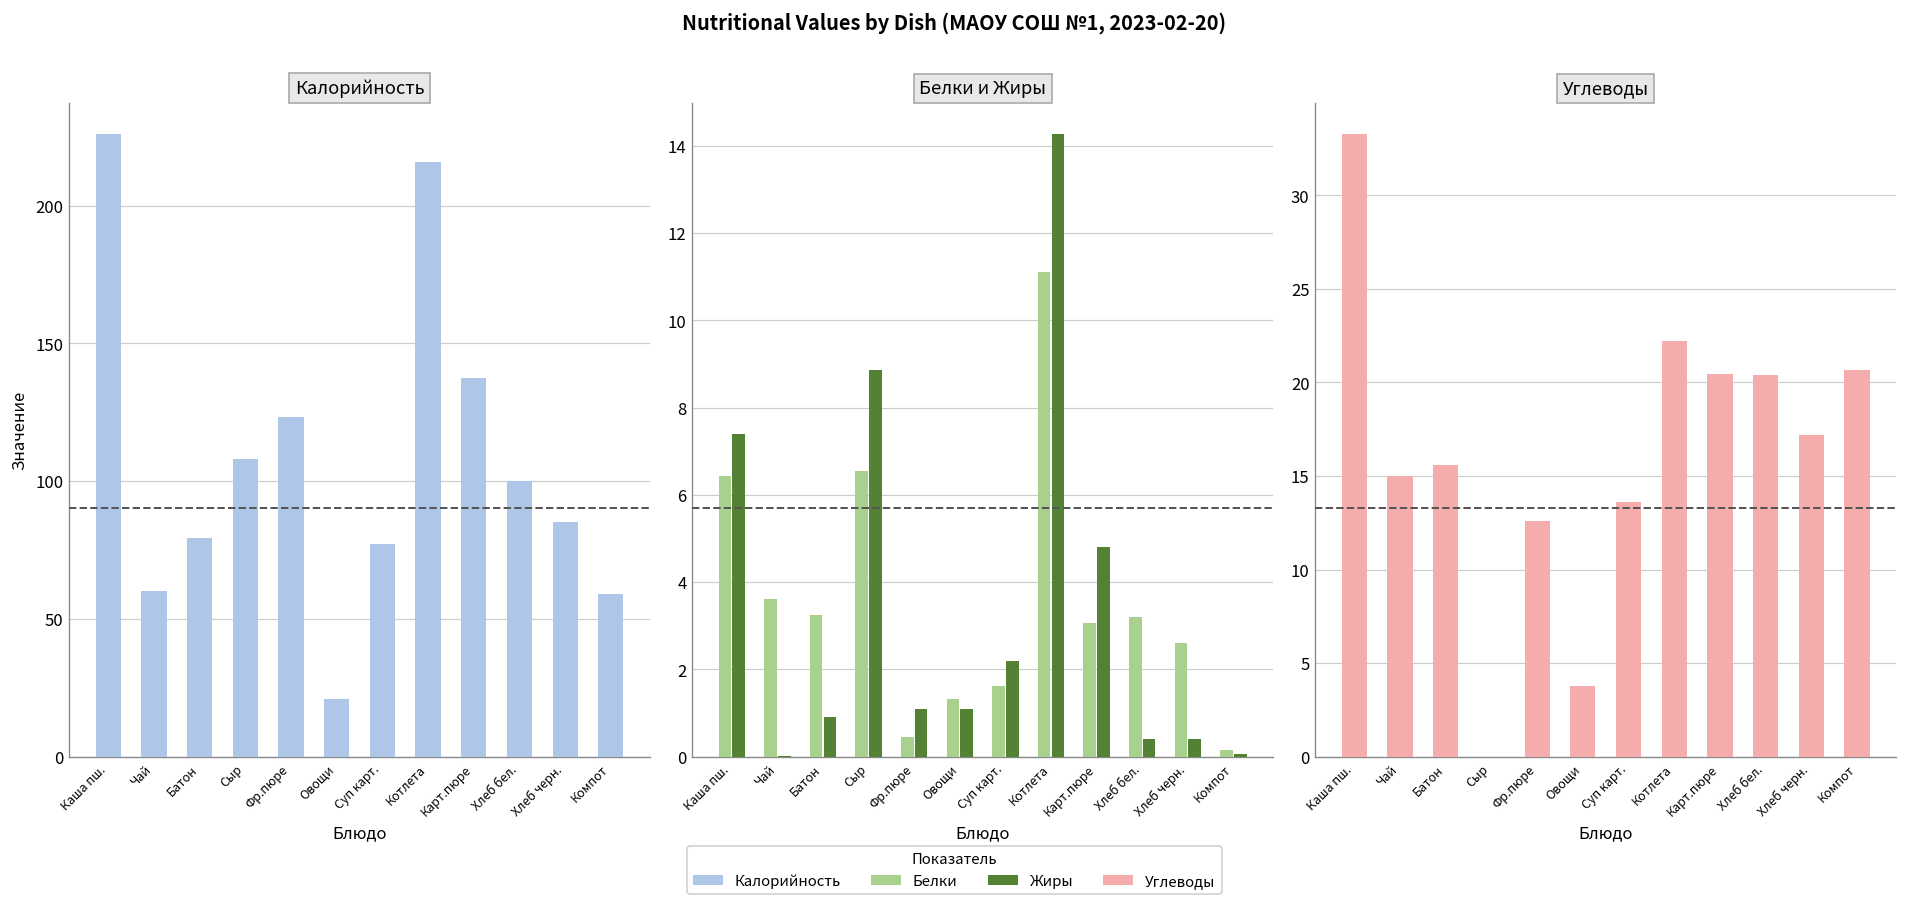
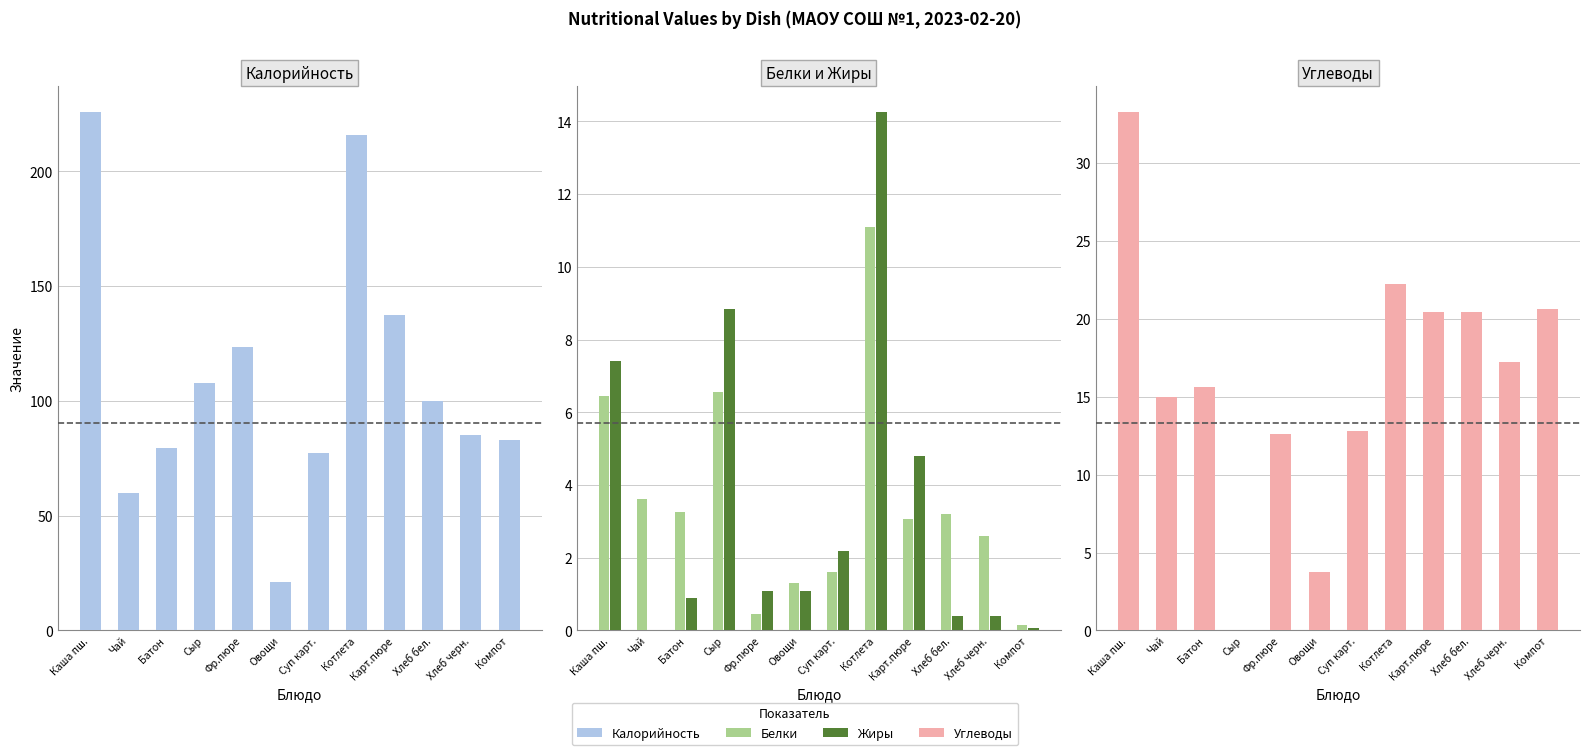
Калорийность, Компот: 59 -> 83
Углеводы, Суп карт.: 13.6 -> 12.8
